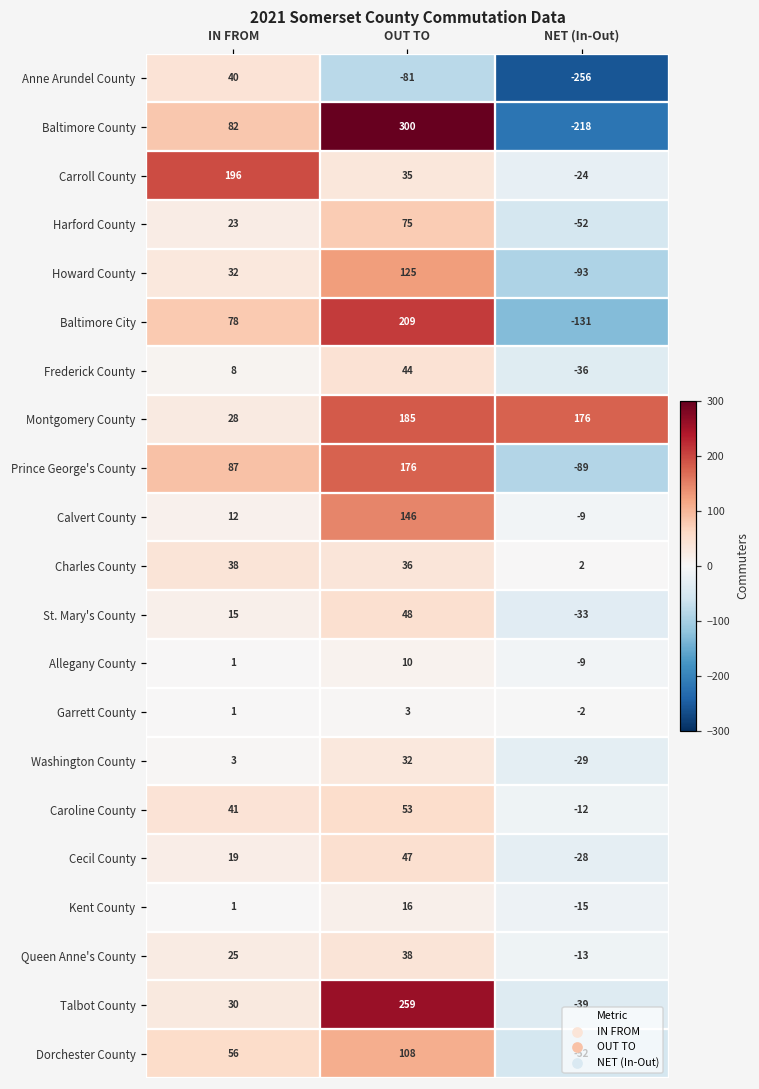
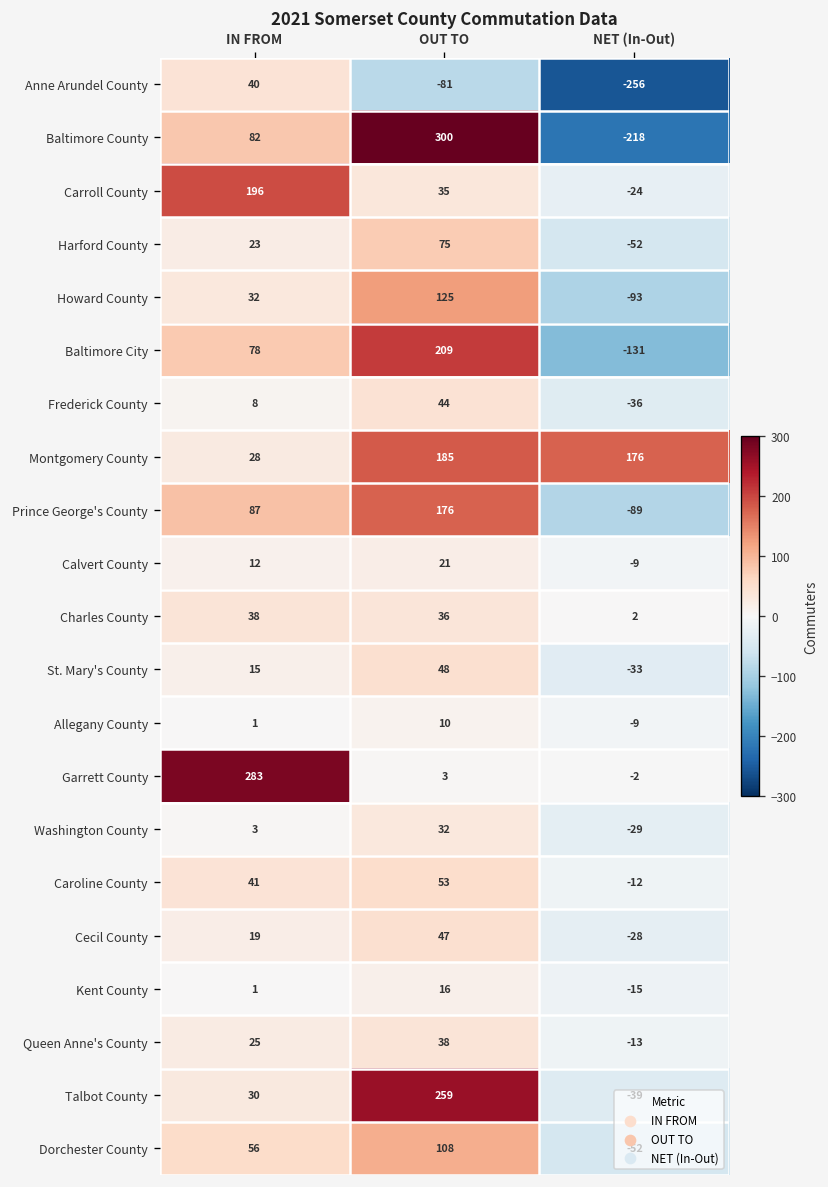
Calvert County, OUT TO: 146 -> 21
Garrett County, IN FROM: 1 -> 283
